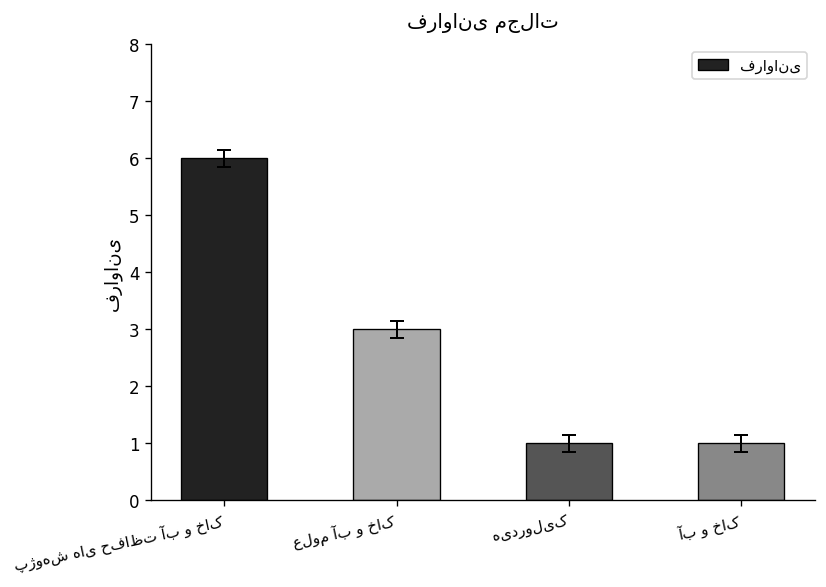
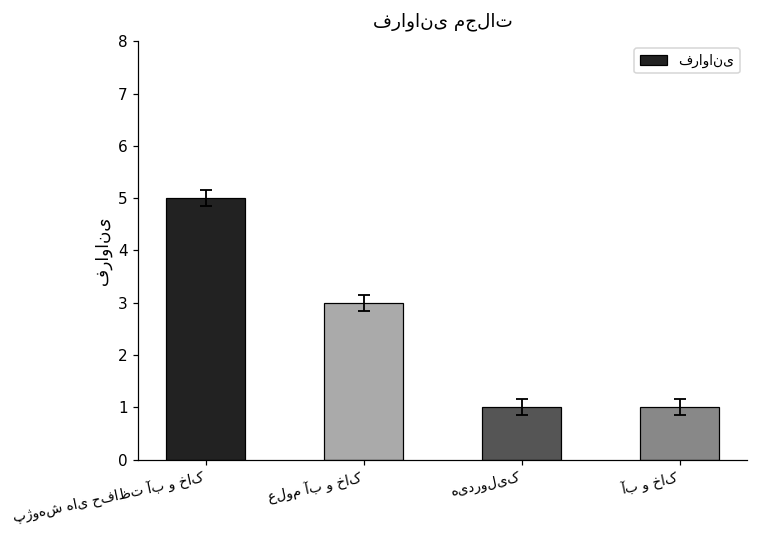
فراوانی, پژوهش های حفاظت آب و خاک: 6 -> 5
